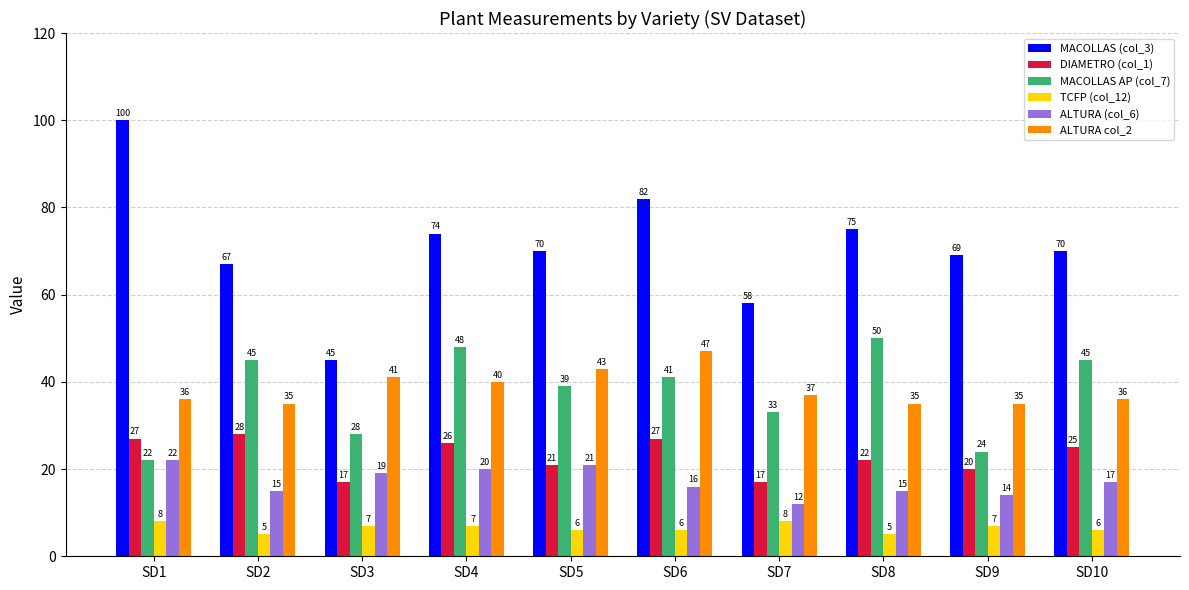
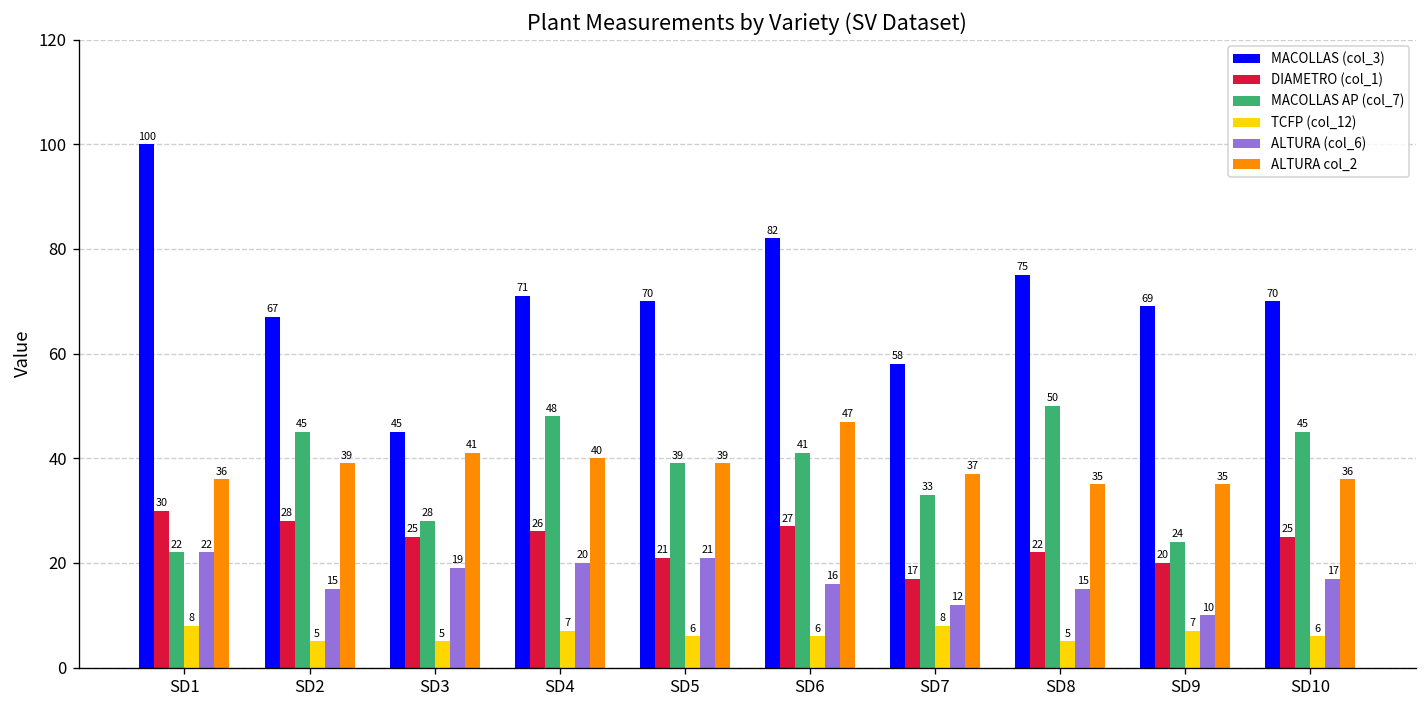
DIAMETRO (col_1), SD1: 27 -> 30
ALTURA col_2, SD2: 35 -> 39
DIAMETRO (col_1), SD3: 17 -> 25
TCFP (col_12), SD3: 7 -> 5
MACOLLAS (col_3), SD4: 74 -> 71
ALTURA col_2, SD5: 43 -> 39
ALTURA (col_6), SD9: 14 -> 10
